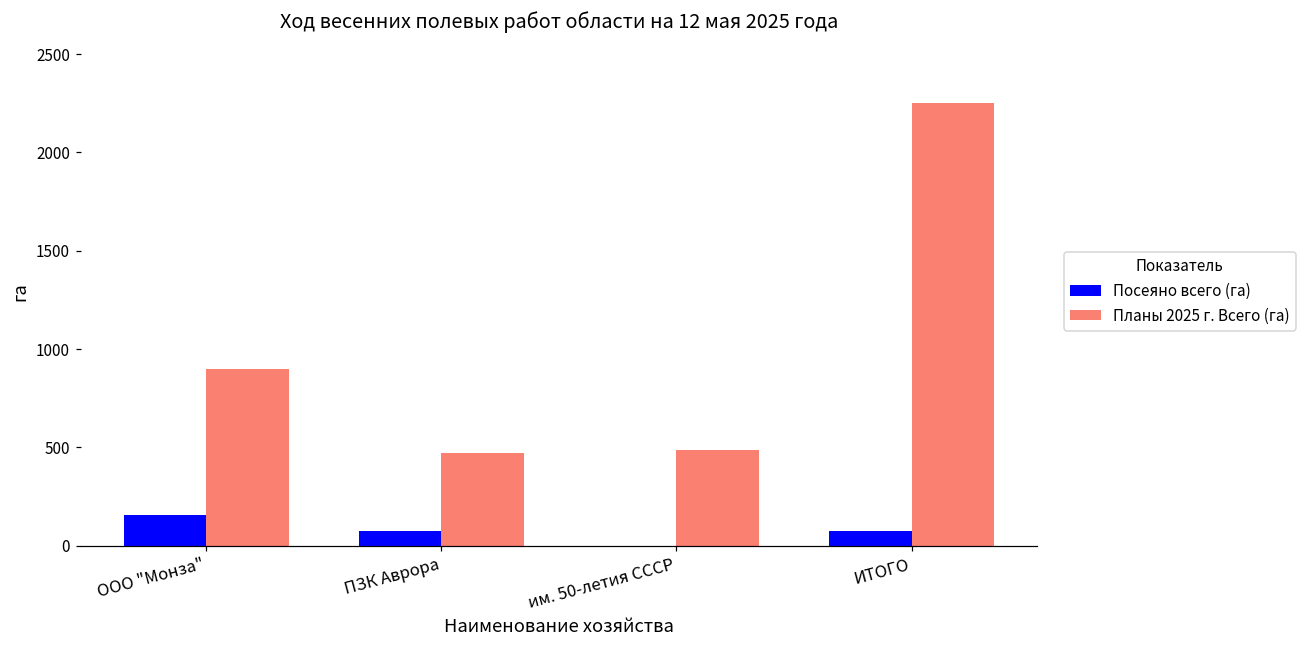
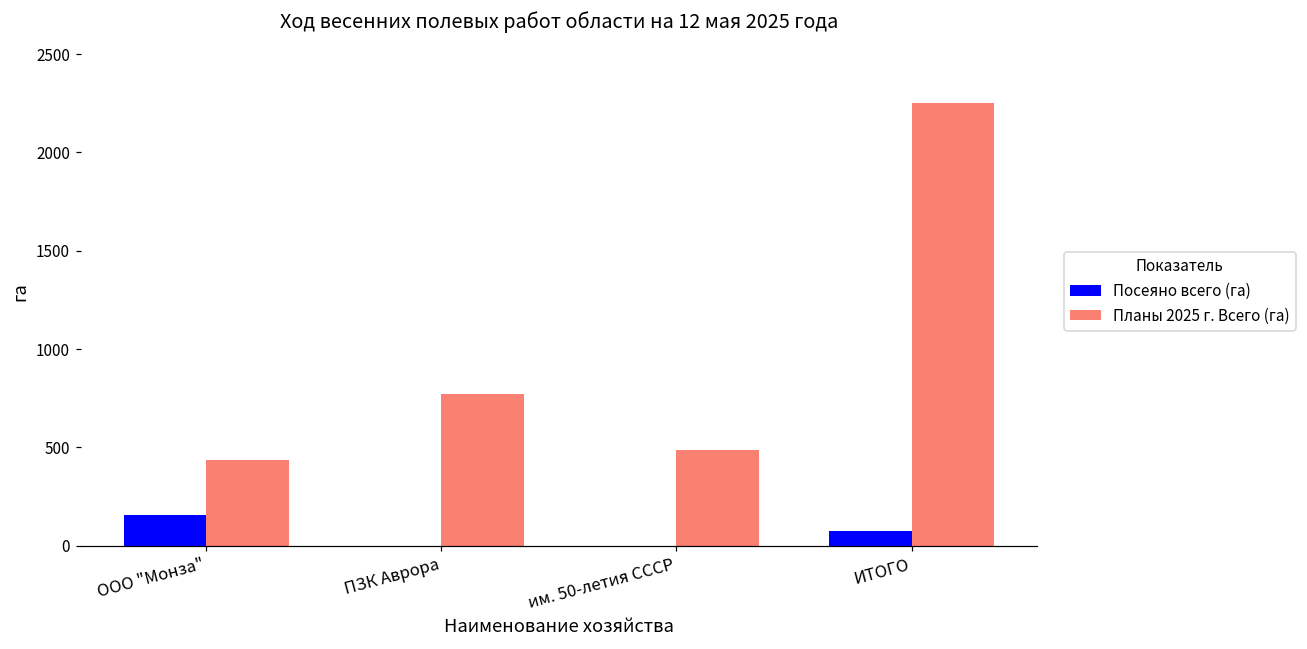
Планы 2025 г. Всего (га), ООО "Монза": 900 -> 440
Посеяно всего (га), ПЗК Аврора: 80 -> 0
Планы 2025 г. Всего (га), ПЗК Аврора: 470 -> 770
